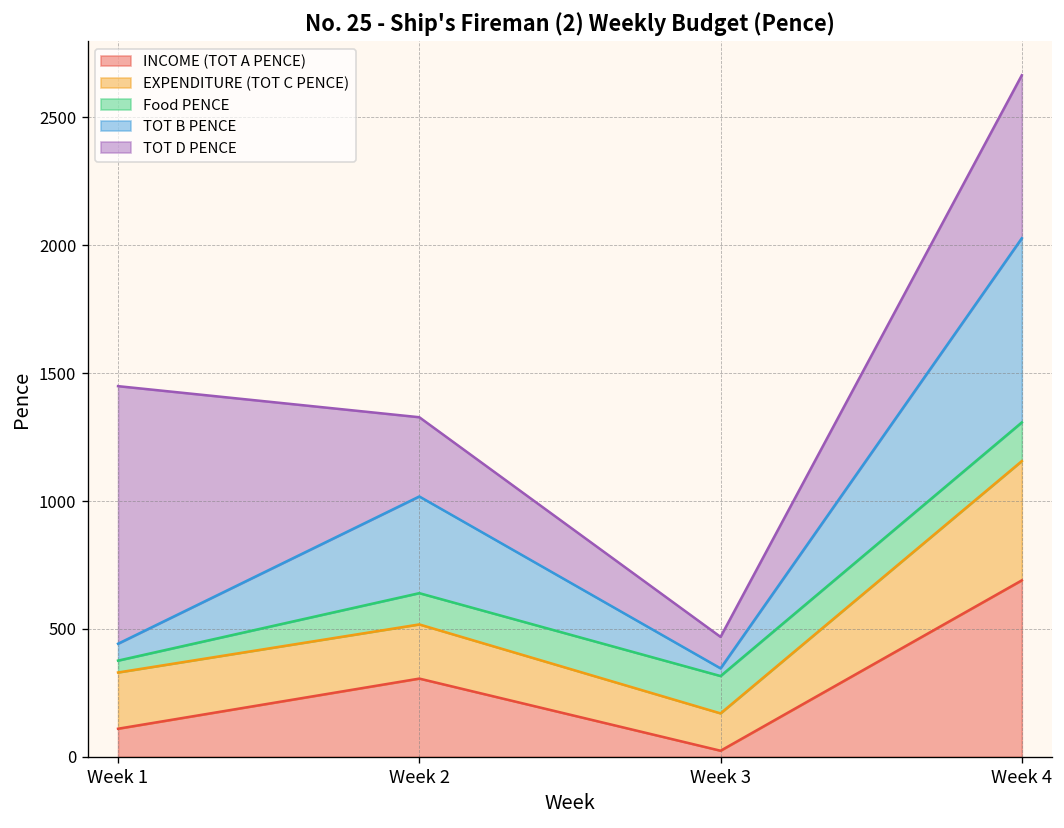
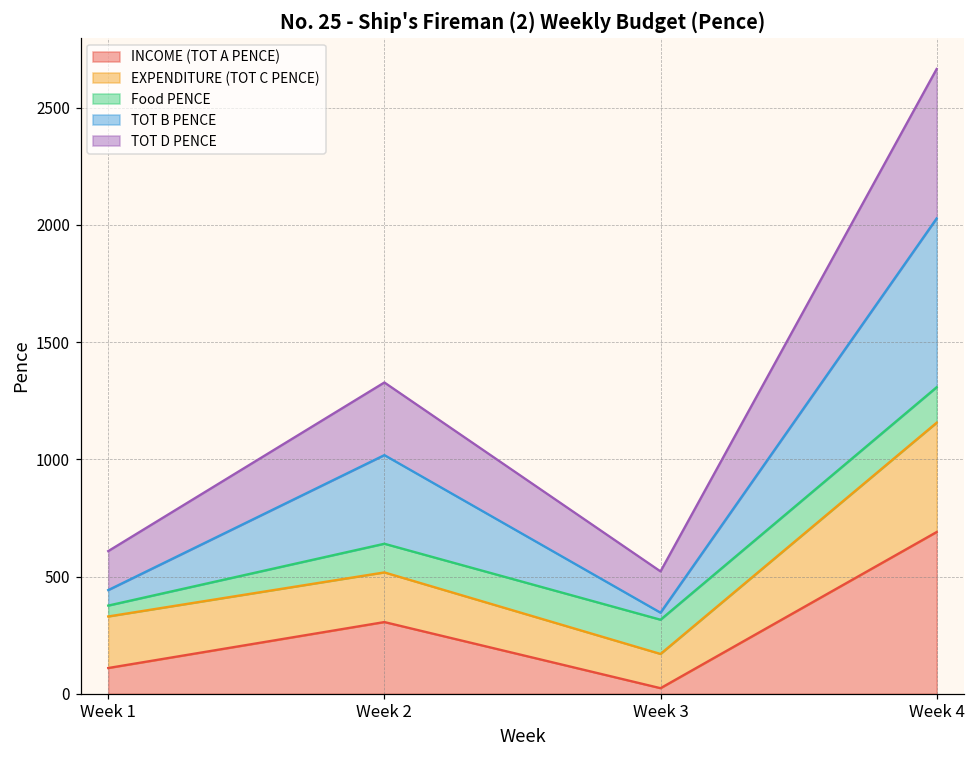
TOT D PENCE, Week 1: 1010 -> 170
TOT D PENCE, Week 3: 120 -> 180
